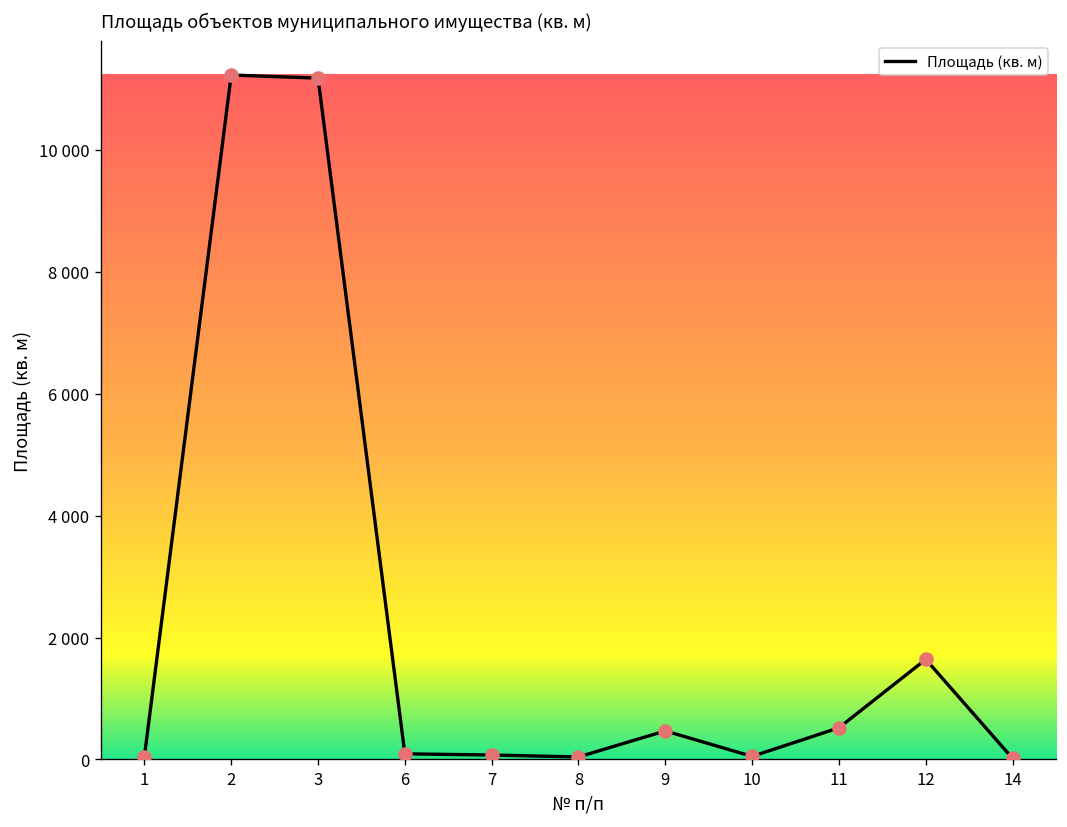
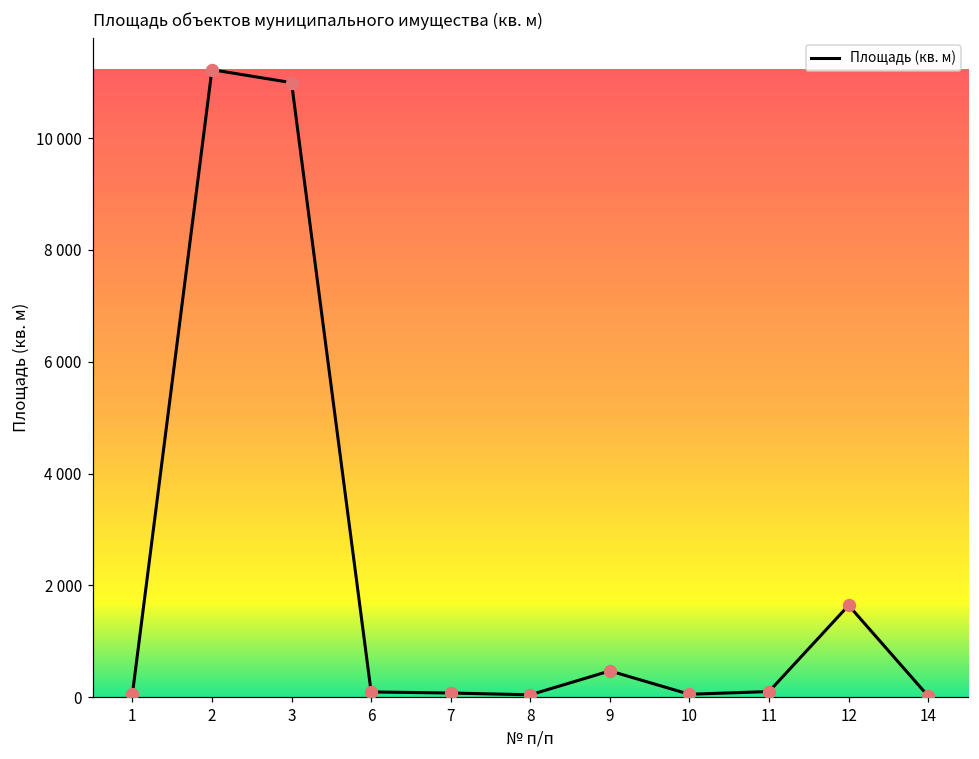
3: 11200 -> 11000
11: 500 -> 100
